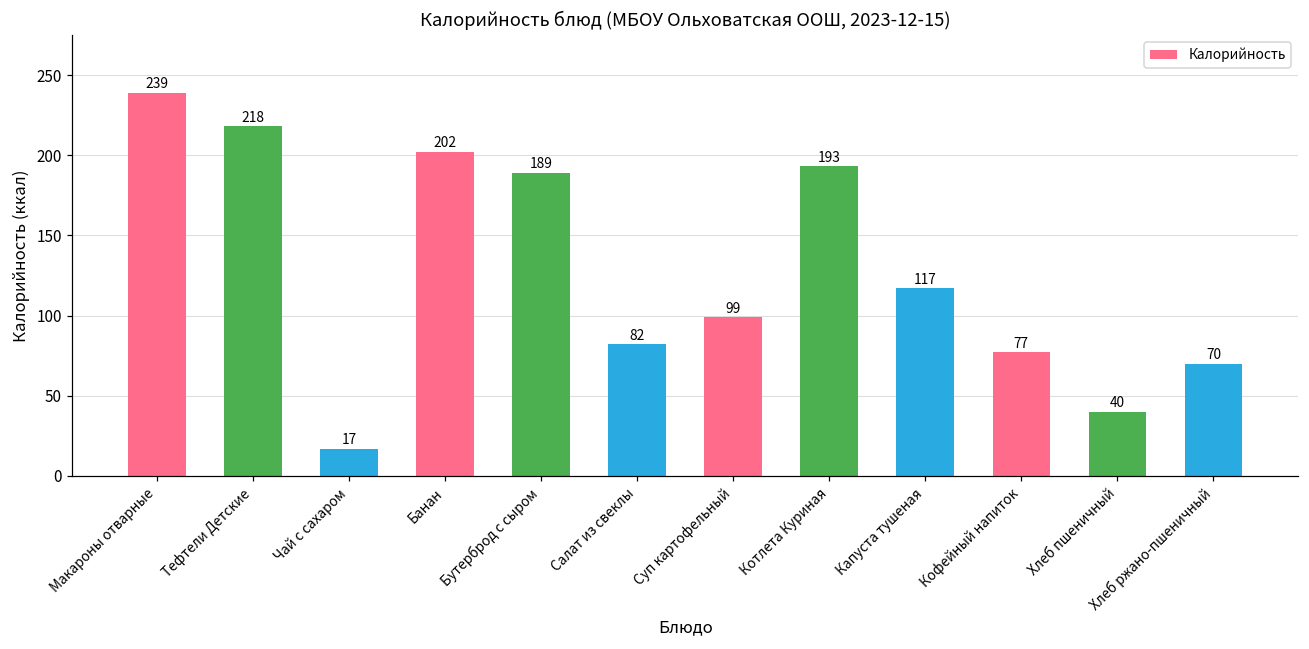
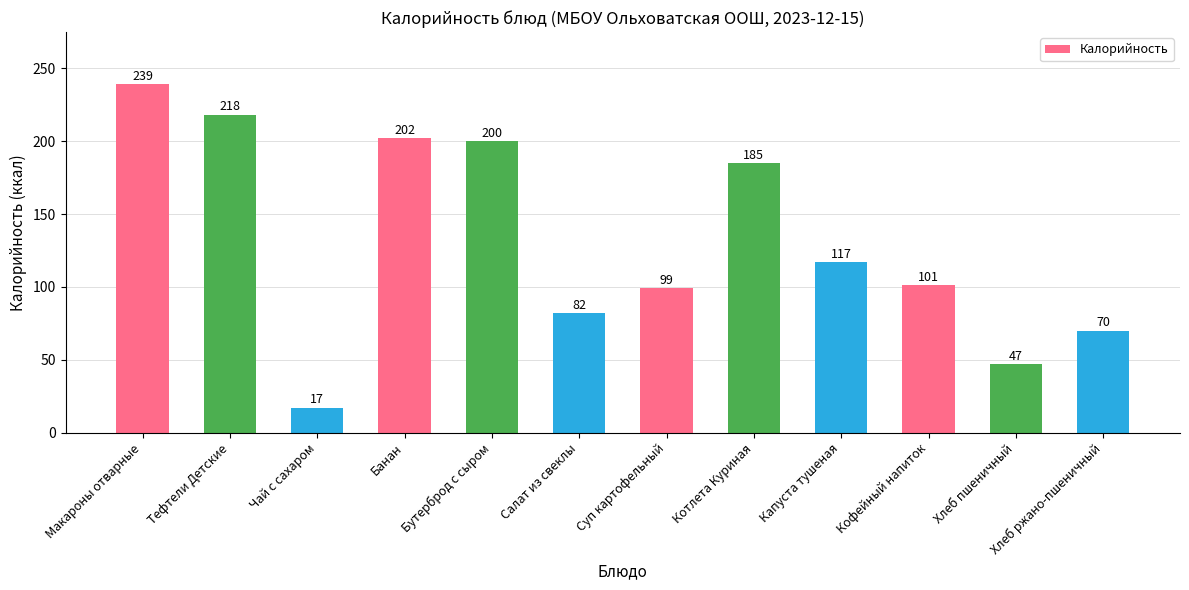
Бутерброд с сыром: 189 -> 200
Котлета Куриная: 193 -> 185
Кофейный напиток: 77 -> 101
Хлеб пшеничный: 40 -> 47
